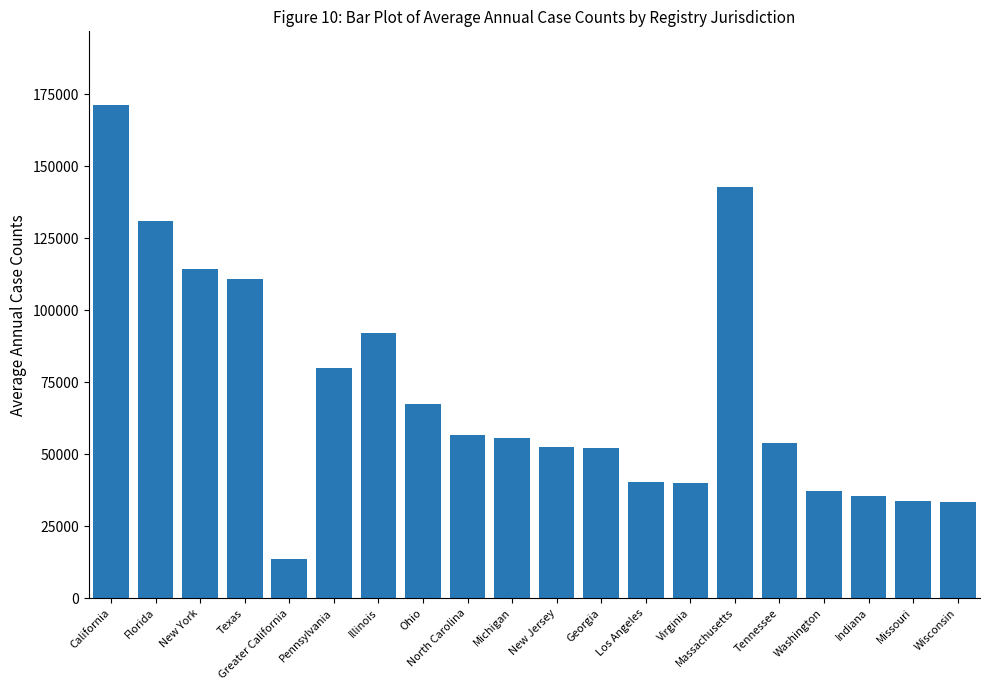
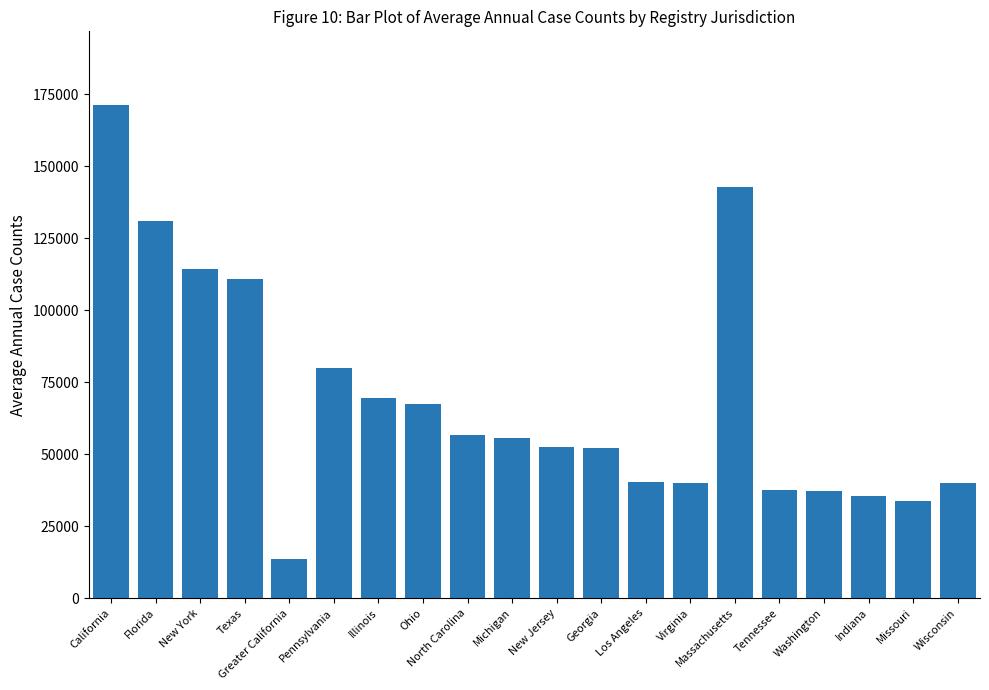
Illinois: 92000 -> 70000
Tennessee: 54000 -> 37000
Wisconsin: 33000 -> 40000
